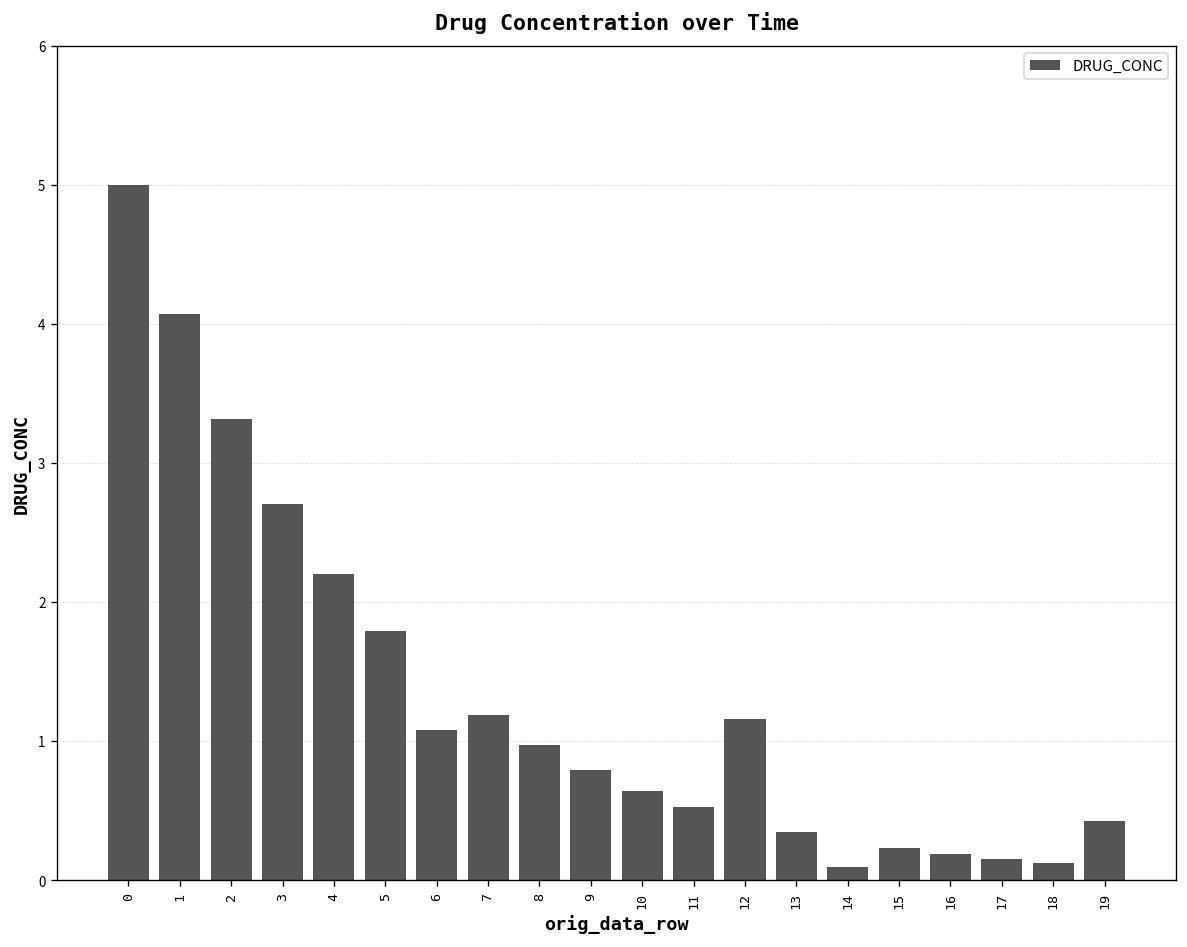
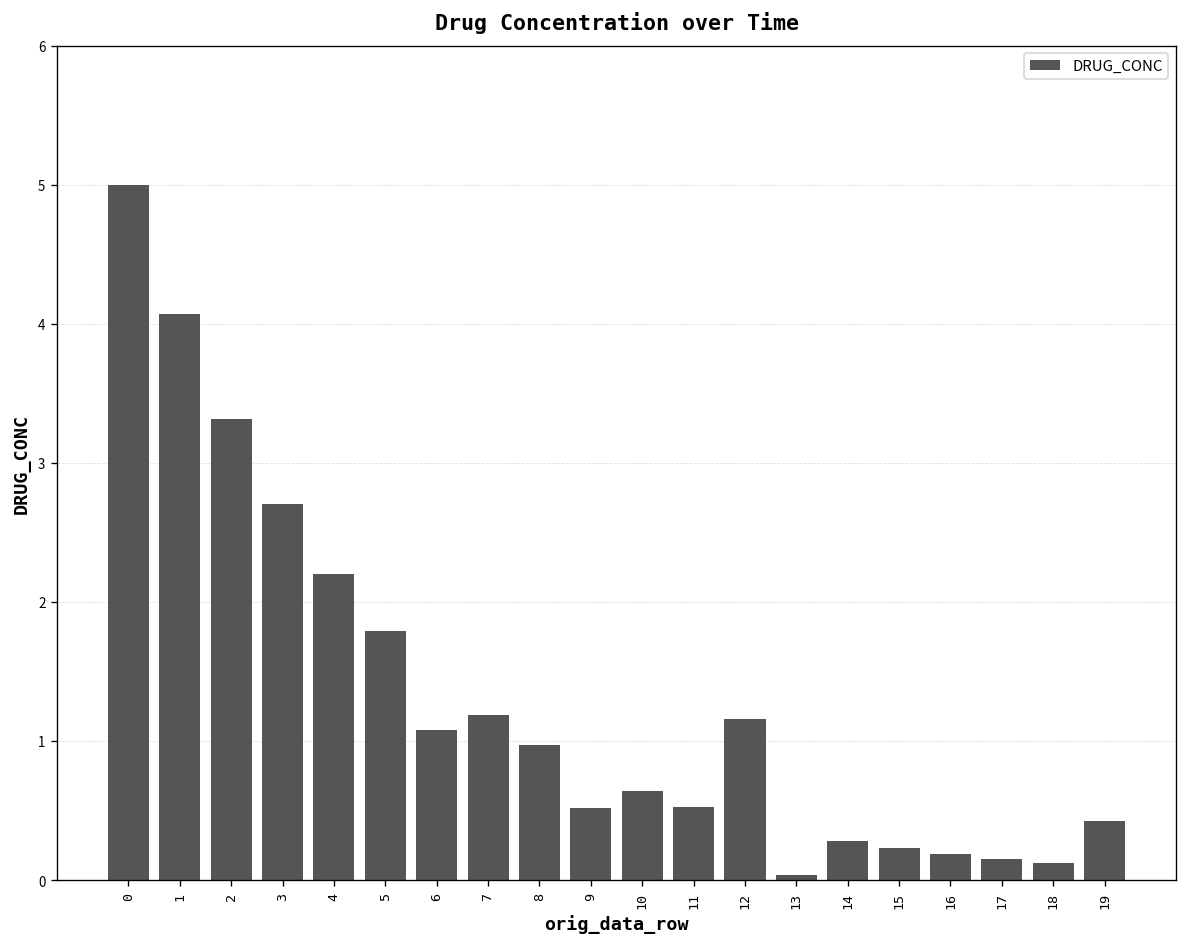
9: 0.79 -> 0.51
13: 0.35 -> 0.03
14: 0.09 -> 0.28
